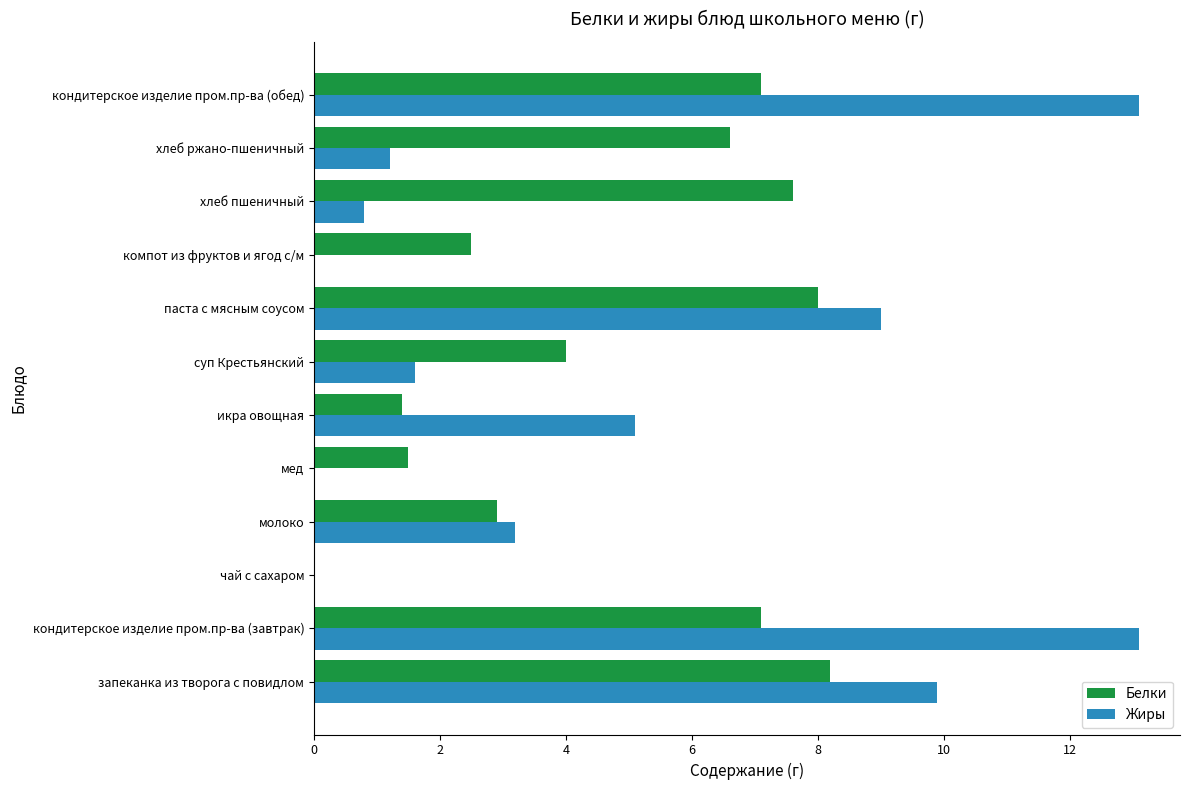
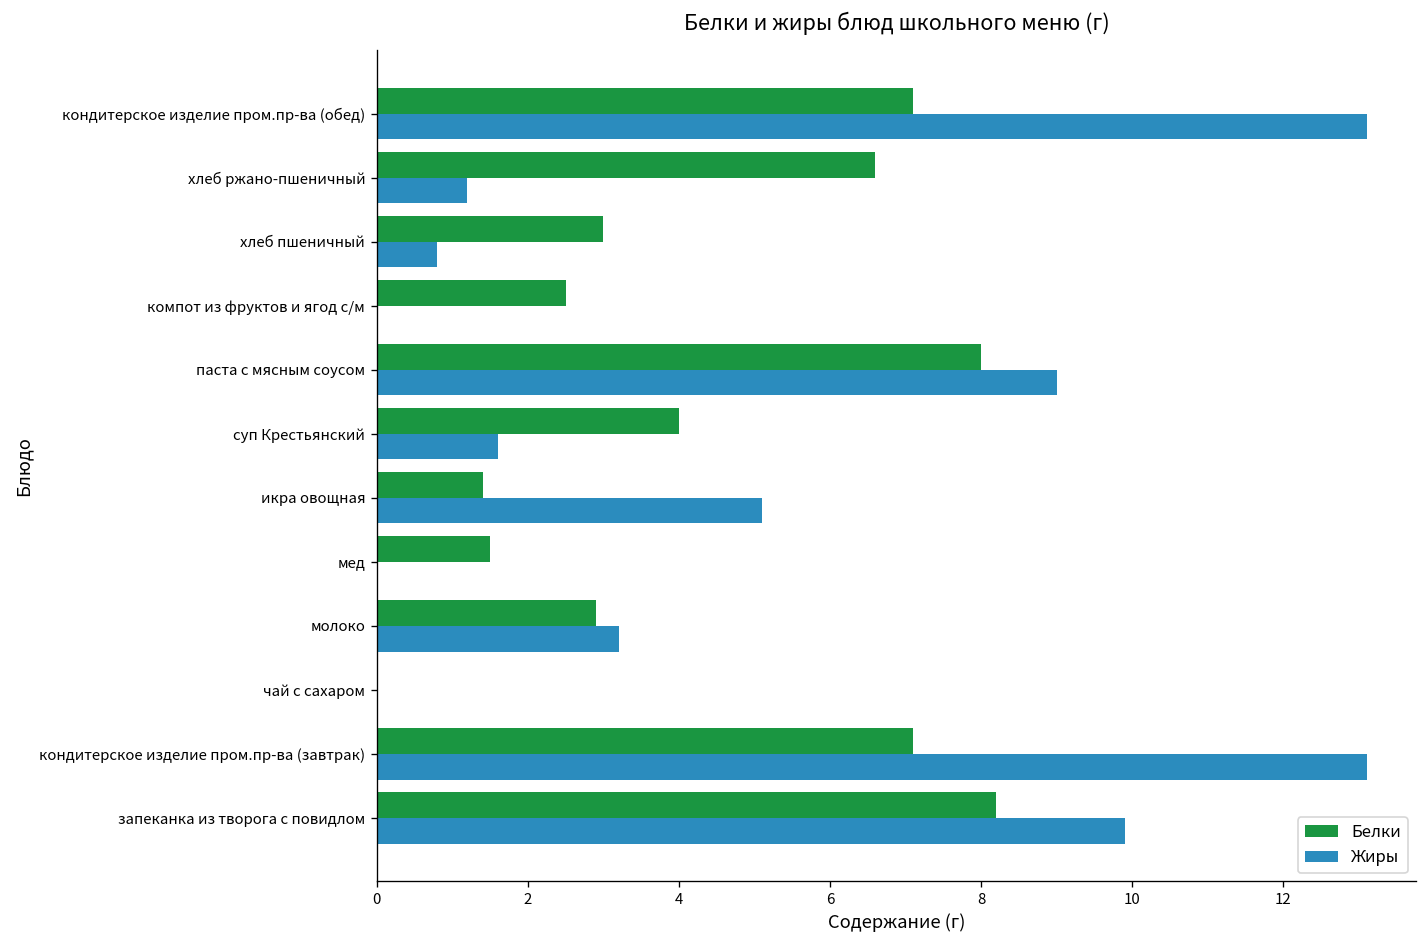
Белки, хлеб пшеничный: 7.6 -> 3.0
